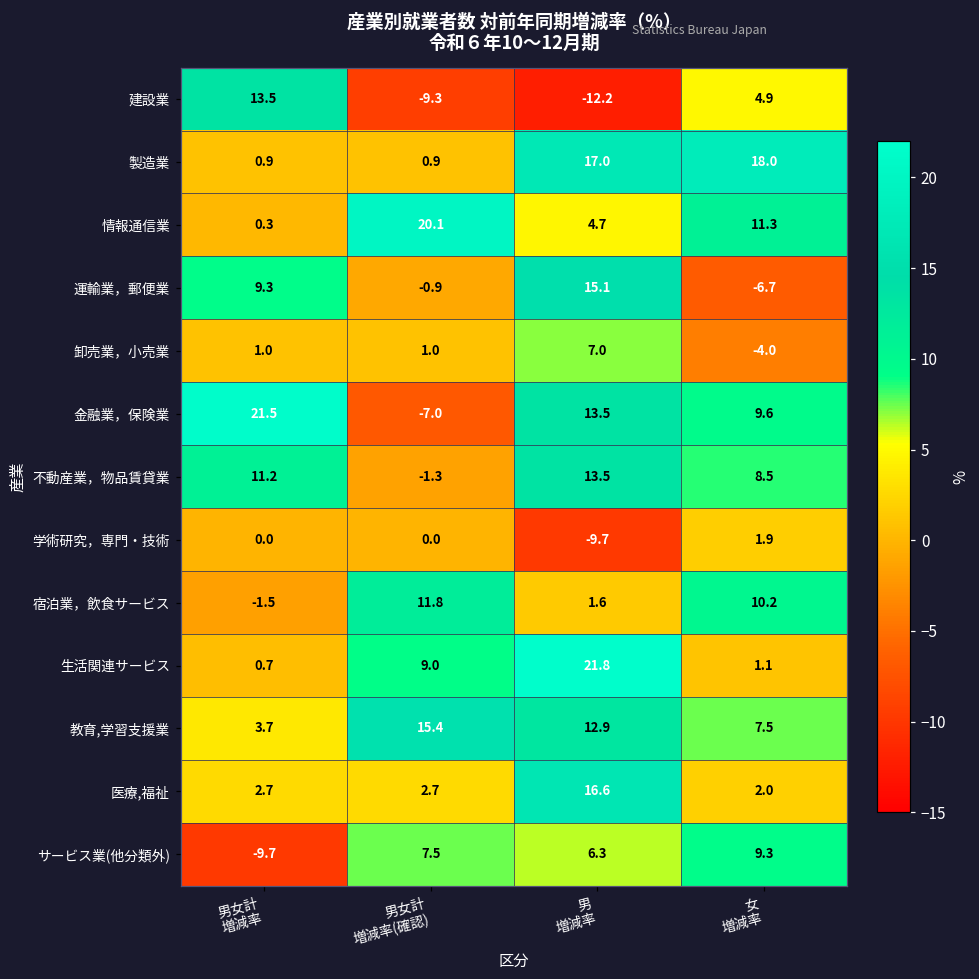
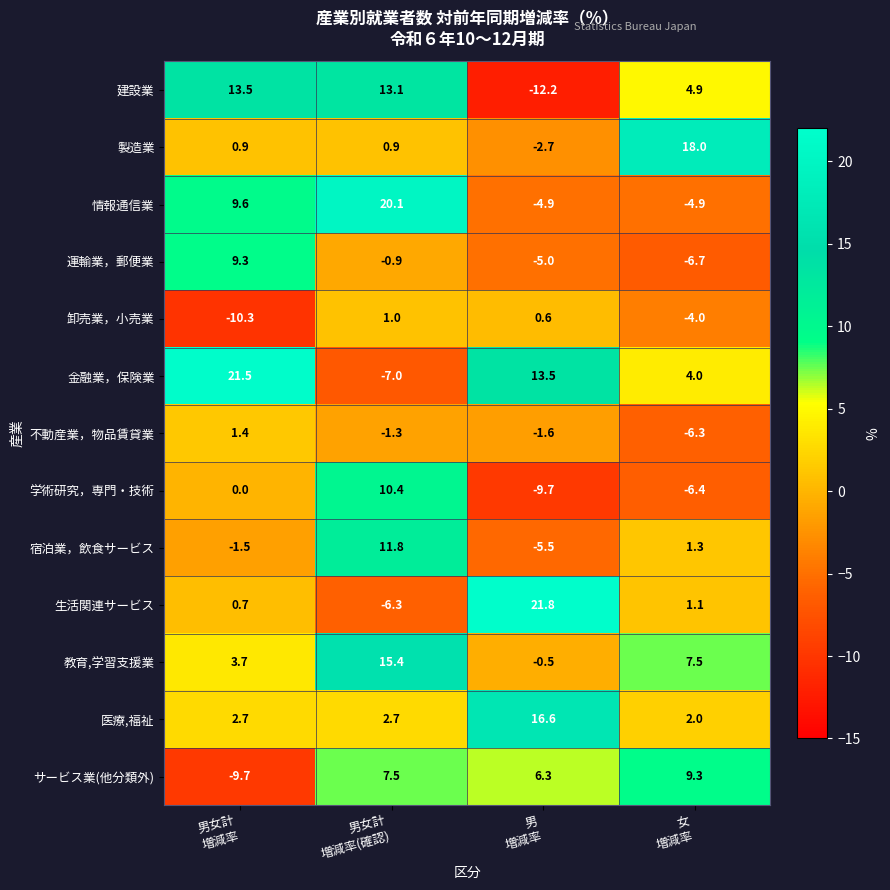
建設業, 男女計 増減率(確認): -9.3 -> 13.1
製造業, 男 増減率: 17.0 -> -2.7
情報通信業, 男女計 増減率: 0.3 -> 9.6
情報通信業, 男 増減率: 4.7 -> -4.9
情報通信業, 女 増減率: 11.3 -> -4.9
運輸業，郵便業, 男 増減率: 15.1 -> -5.0
卸売業，小売業, 男女計 増減率: 1.0 -> -10.3
卸売業，小売業, 男 増減率: 7.0 -> 0.6
金融業，保険業, 女 増減率: 9.6 -> 4.0
不動産業，物品賃貸業, 男女計 増減率: 11.2 -> 1.4
不動産業，物品賃貸業, 男 増減率: 13.5 -> -1.6
不動産業，物品賃貸業, 女 増減率: 8.5 -> -6.3
学術研究，専門・技術, 男女計 増減率(確認): 0.0 -> 10.4
学術研究，専門・技術, 女 増減率: 1.9 -> -6.4
宿泊業，飲食サービス, 男 増減率: 1.6 -> -5.5
宿泊業，飲食サービス, 女 増減率: 10.2 -> 1.3
生活関連サービス, 男女計 増減率(確認): 9.0 -> -6.3
教育,学習支援業, 男 増減率: 12.9 -> -0.5
